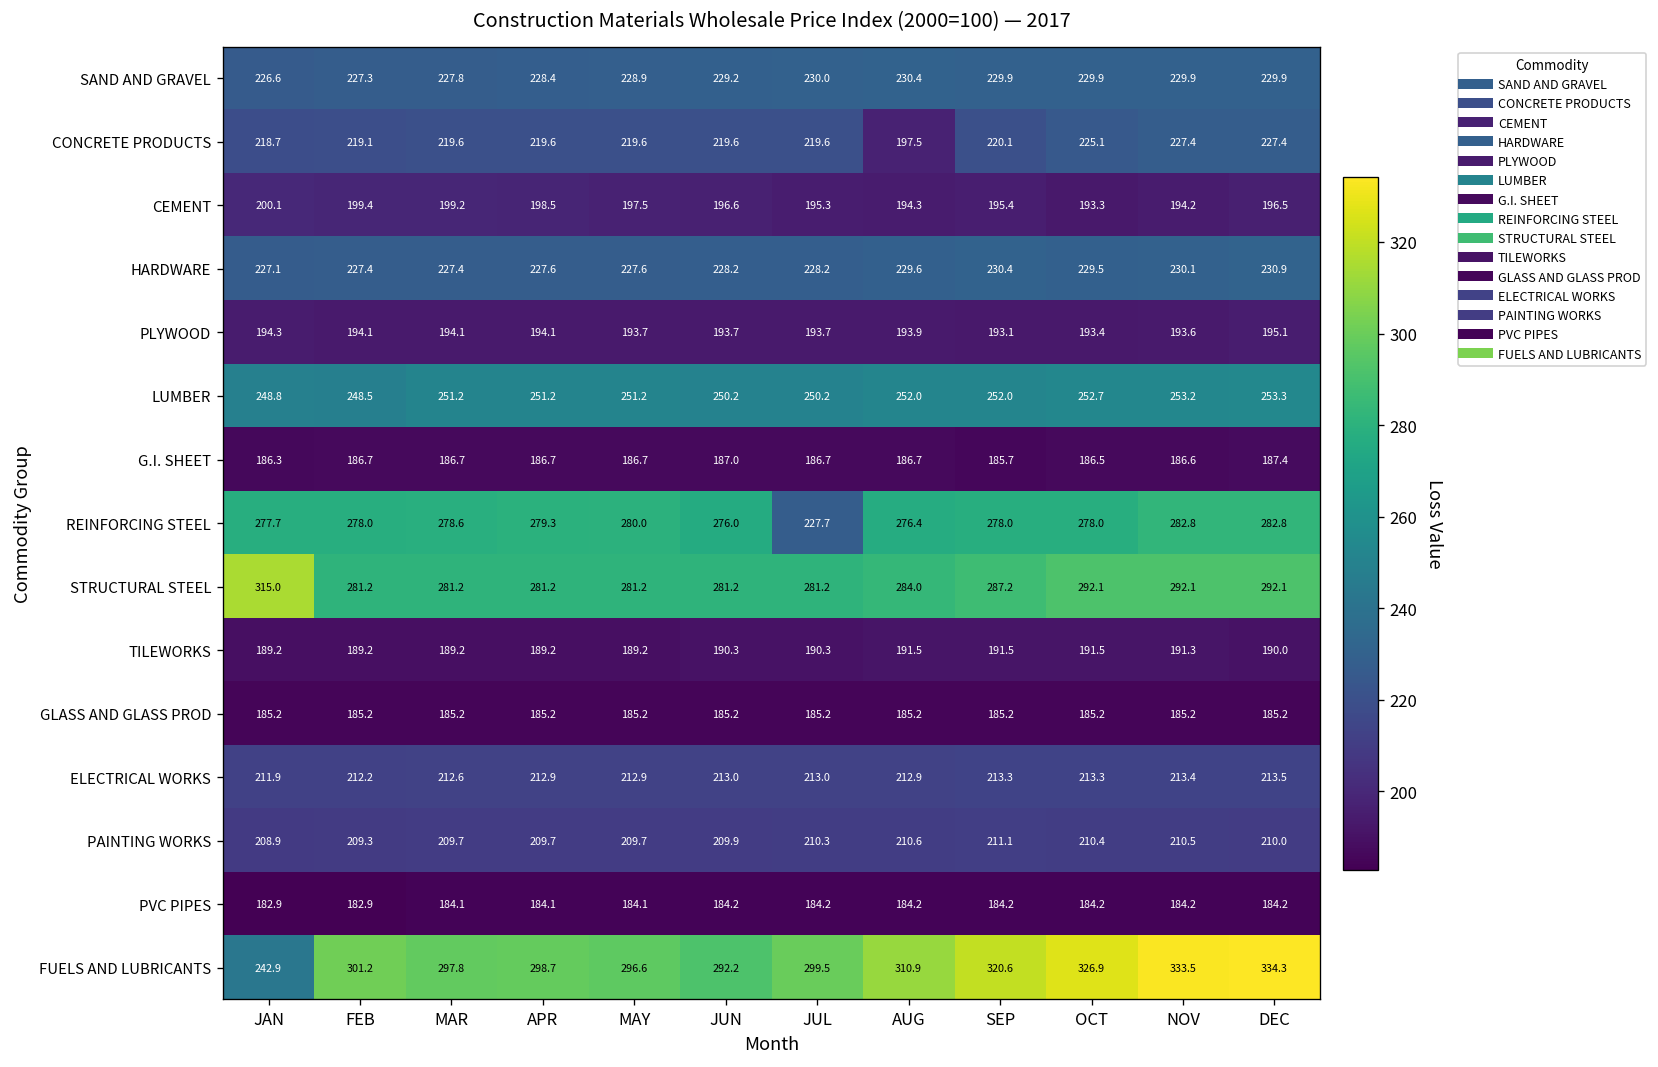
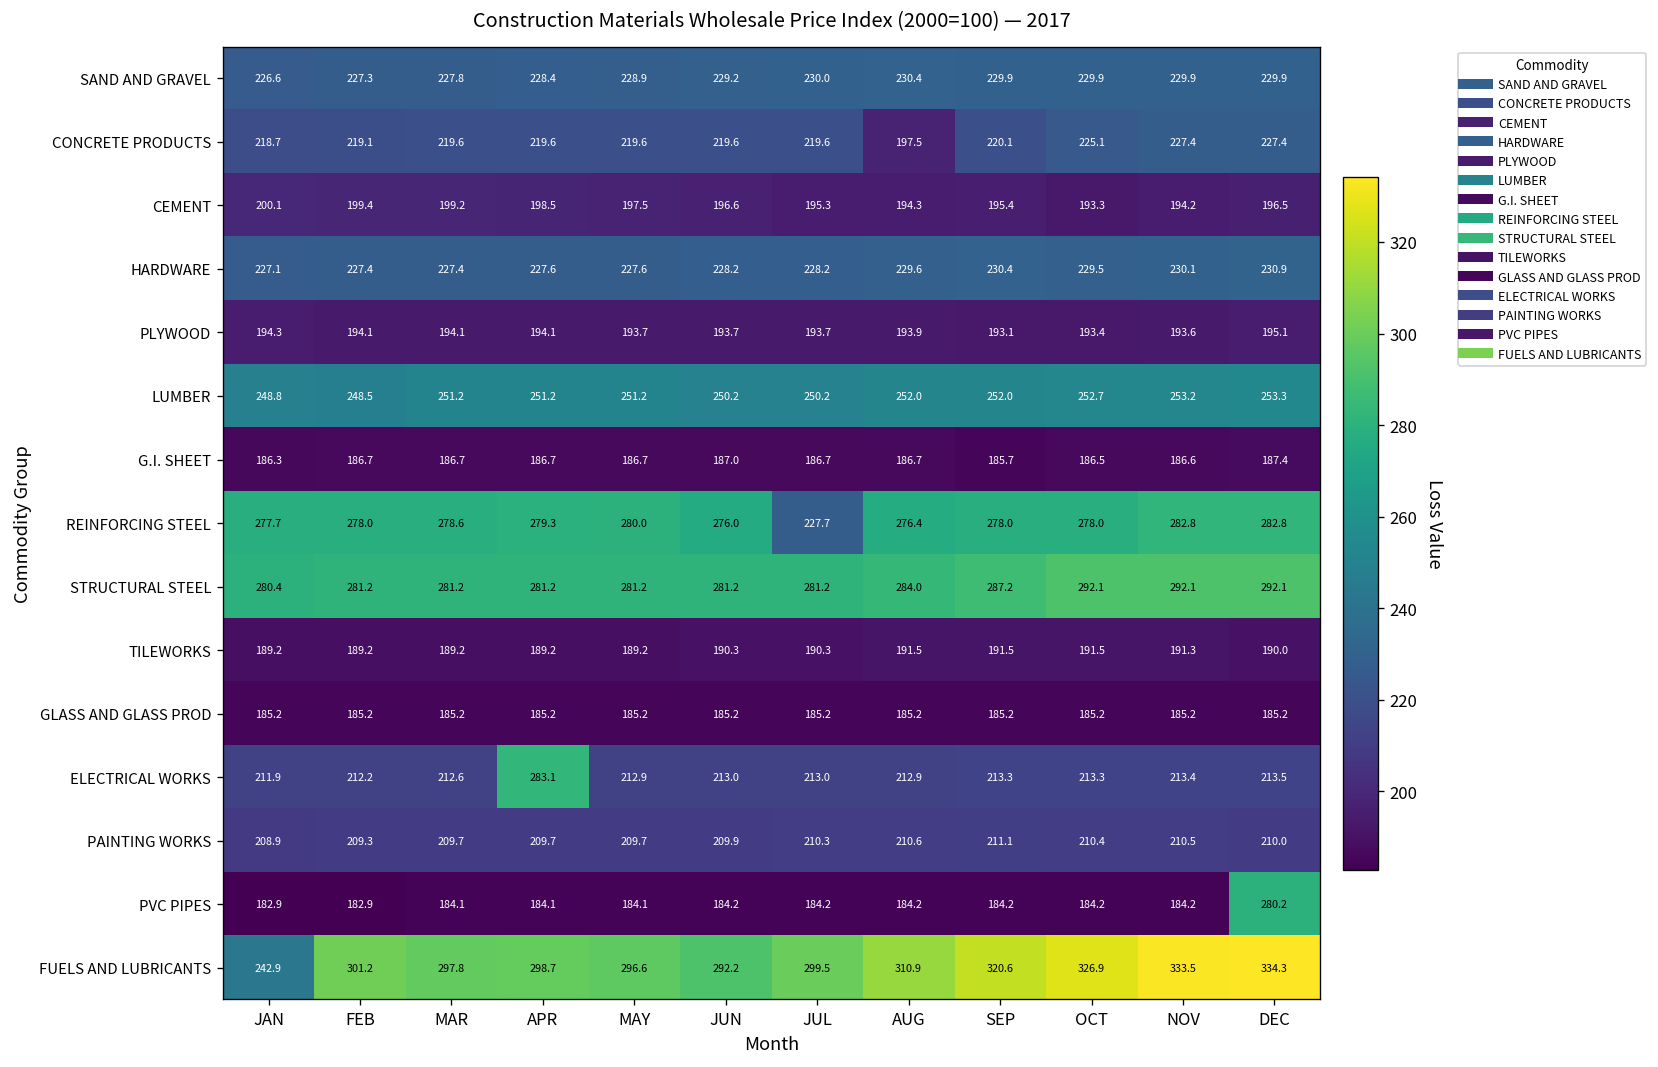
STRUCTURAL STEEL, JAN: 315.0 -> 280.4
ELECTRICAL WORKS, APR: 212.9 -> 283.1
PVC PIPES, DEC: 184.2 -> 280.2
